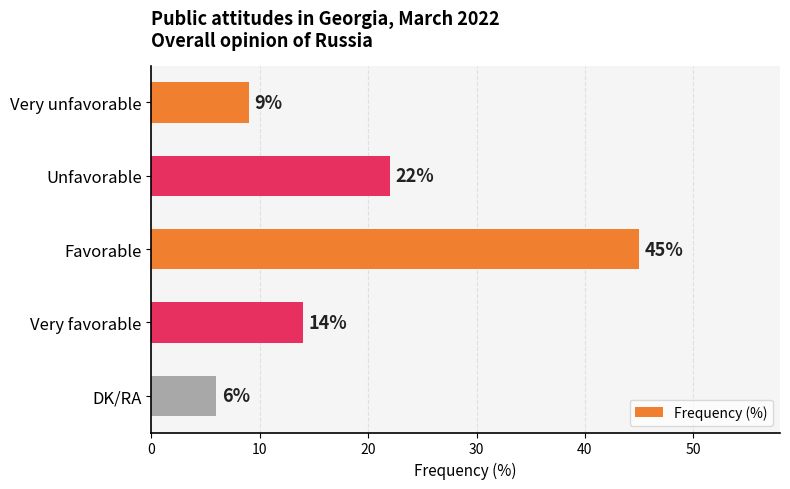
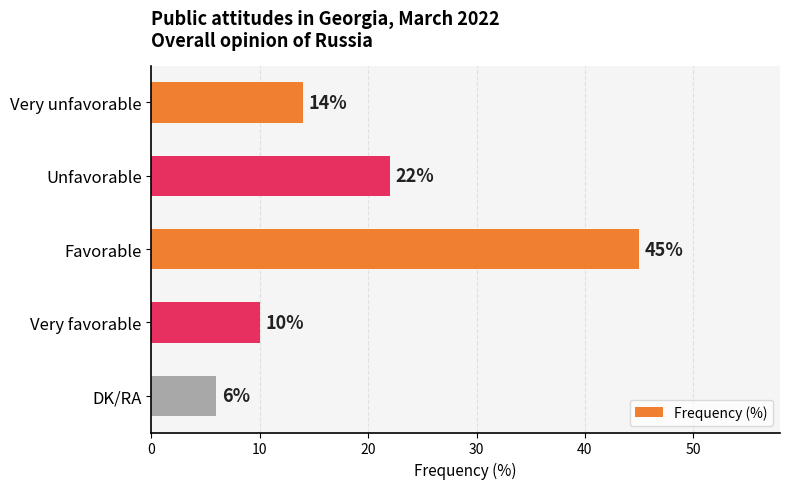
Very unfavorable: 9% -> 14%
Very favorable: 14% -> 10%
